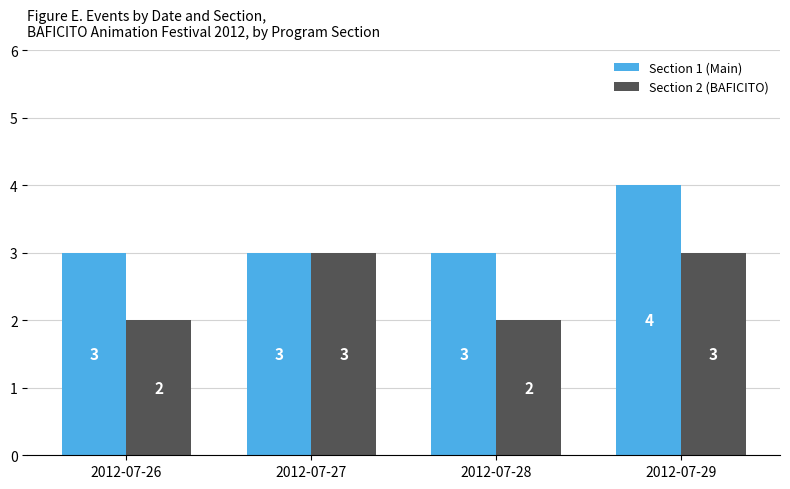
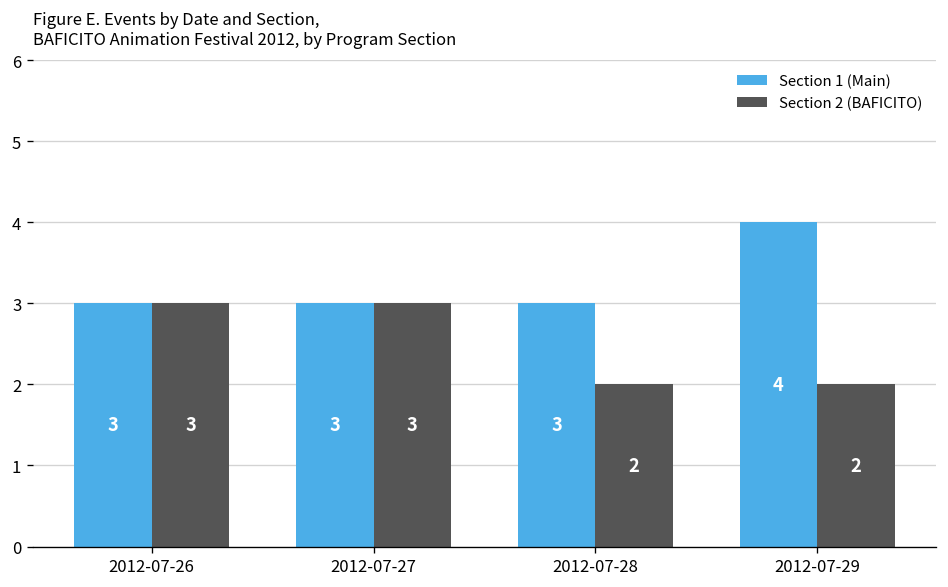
Section 2 (BAFICITO), 2012-07-26: 2 -> 3
Section 2 (BAFICITO), 2012-07-29: 3 -> 2
